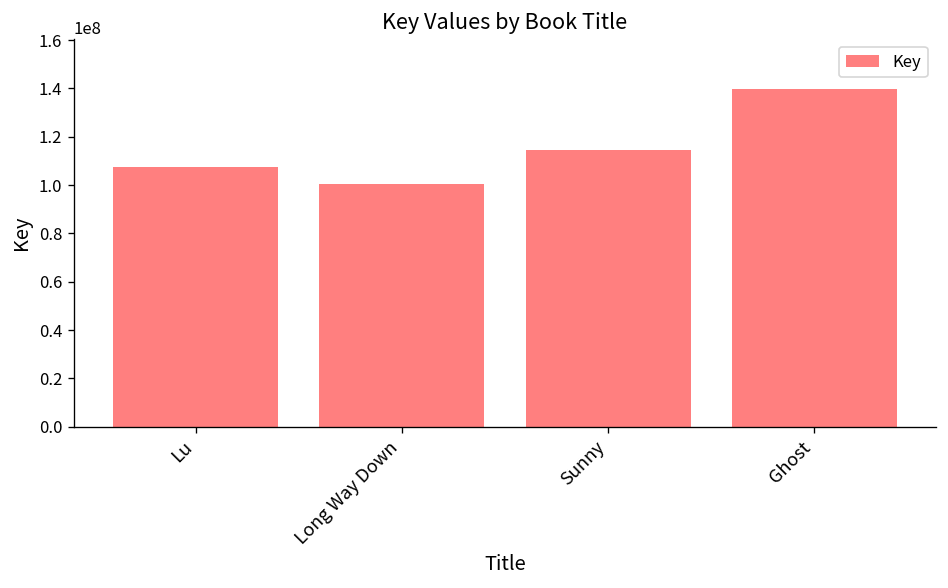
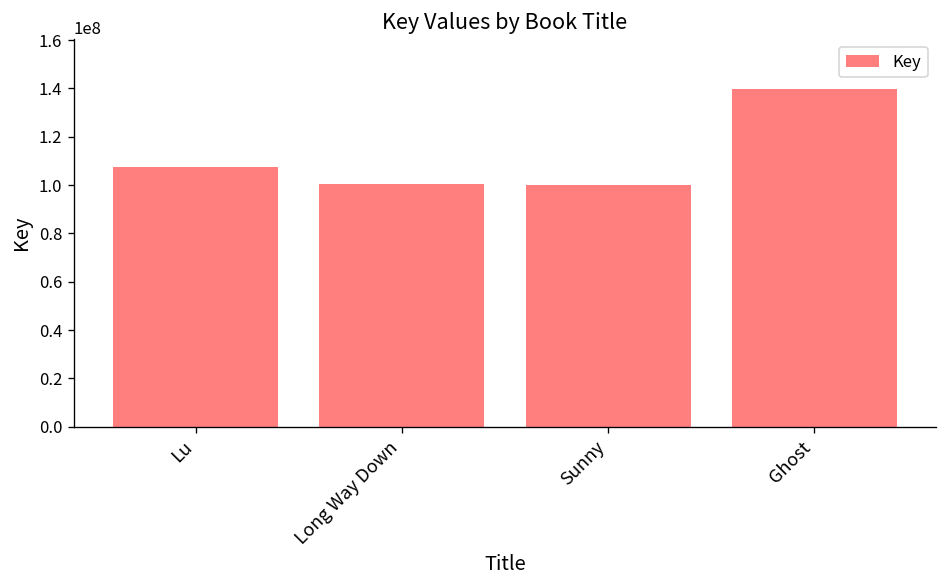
Sunny: 114000000 -> 100000000
